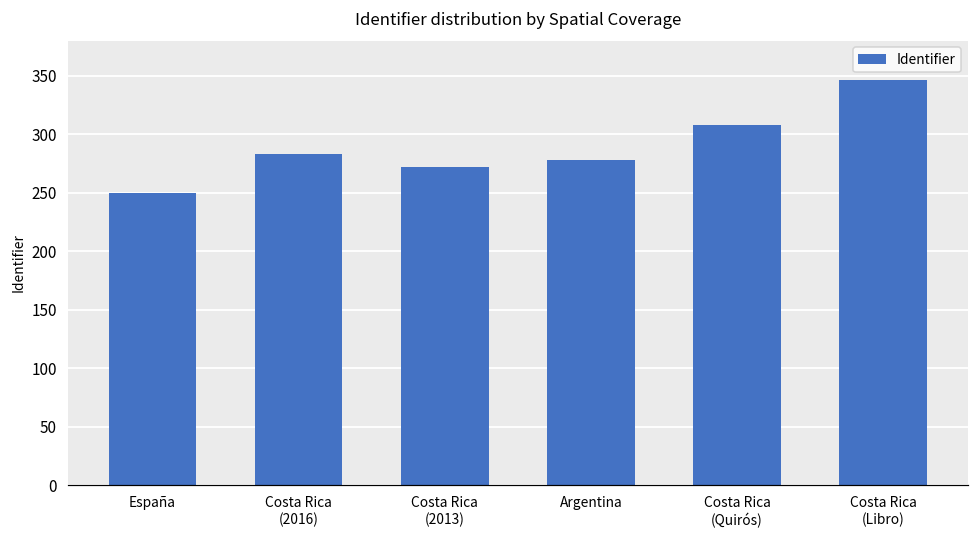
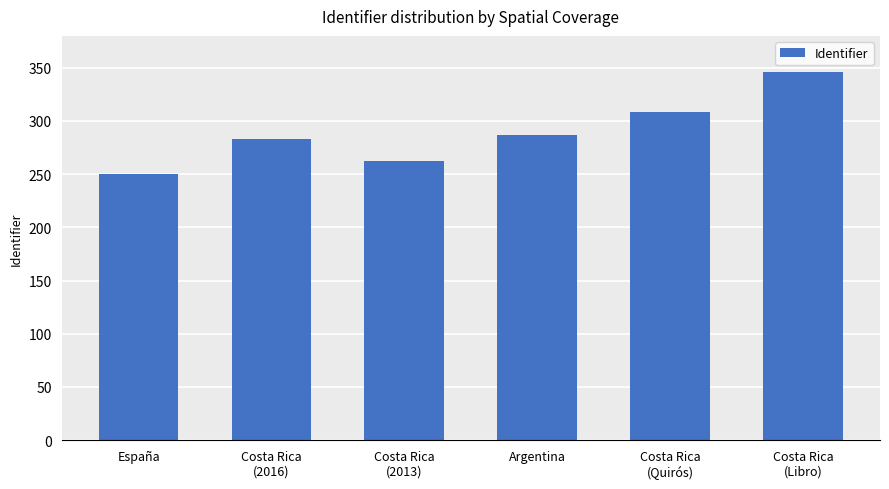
Costa Rica (2013): 272 -> 262
Argentina: 278 -> 287
